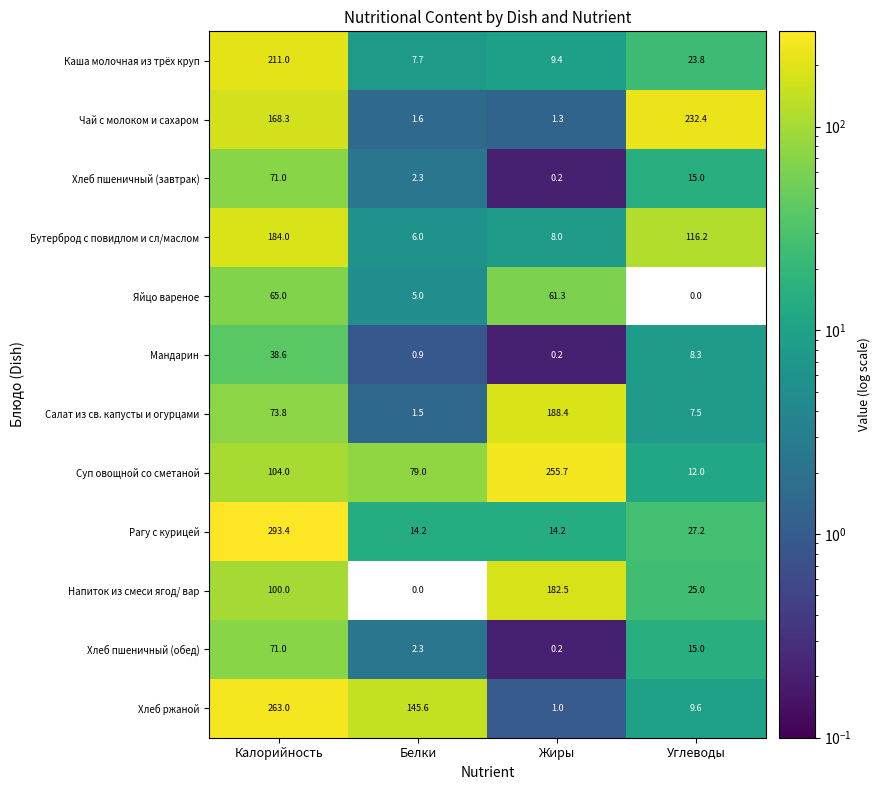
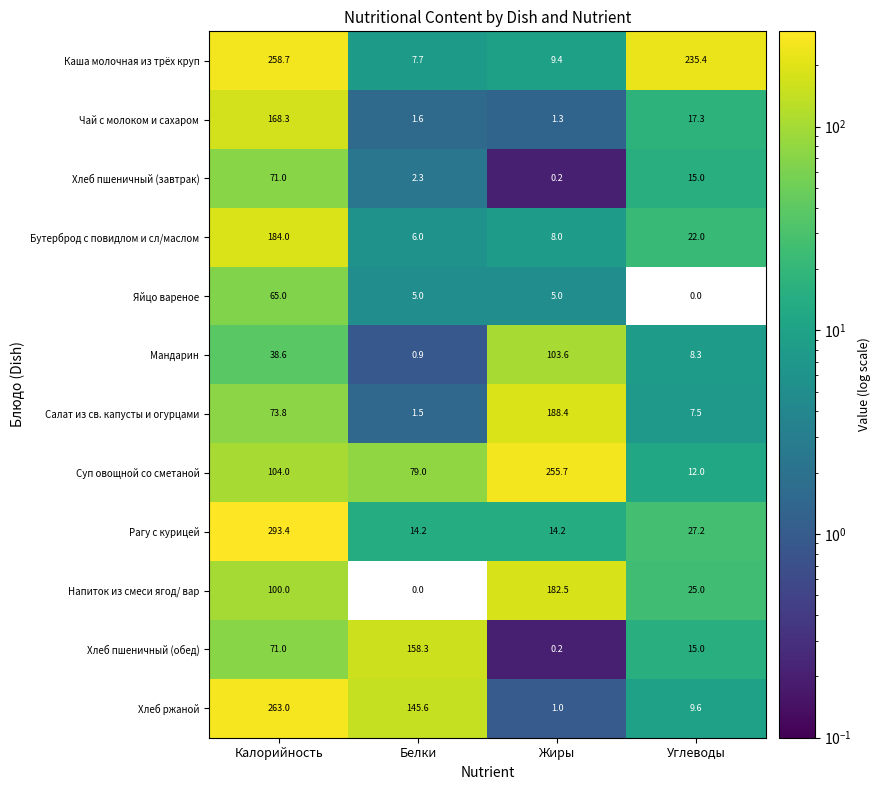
Каша молочная из трёх круп, Калорийность: 211.0 -> 258.7
Каша молочная из трёх круп, Углеводы: 23.8 -> 235.4
Чай с молоком и сахаром, Углеводы: 232.4 -> 17.3
Бутерброд с повидлом и сл/маслом, Углеводы: 116.2 -> 22.0
Яйцо вареное, Жиры: 61.3 -> 5.0
Мандарин, Жиры: 0.2 -> 103.6
Хлеб пшеничный (обед), Белки: 2.3 -> 158.3
